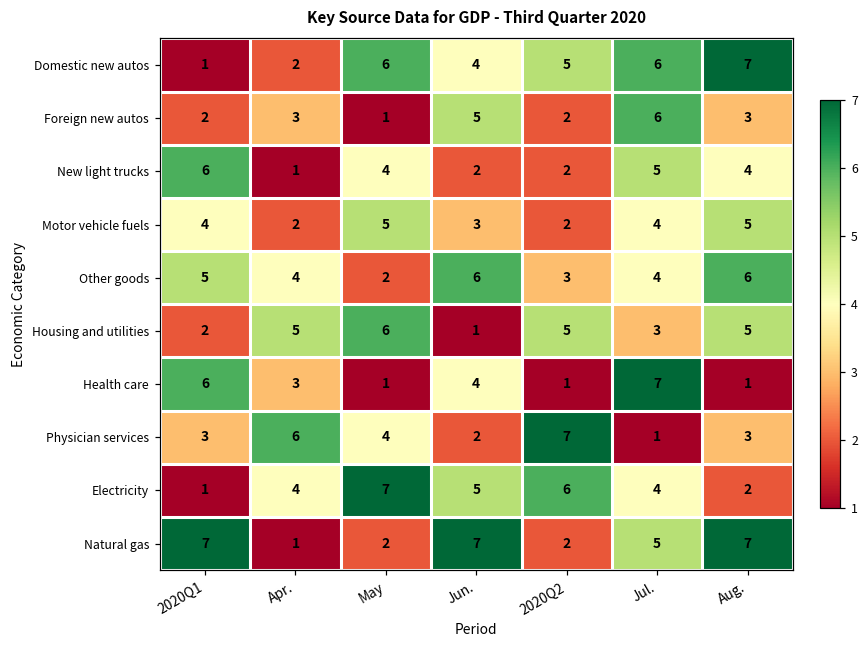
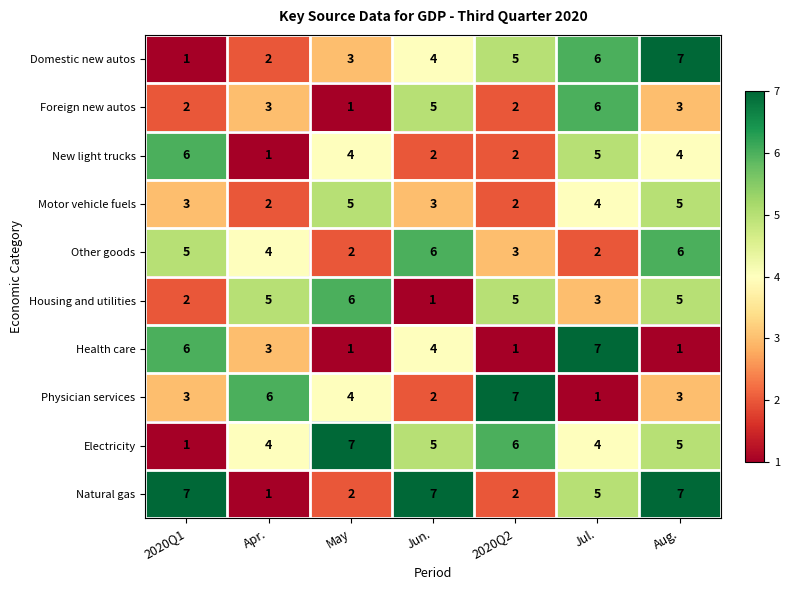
Domestic new autos, May: 6 -> 3
Motor vehicle fuels, 2020Q1: 4 -> 3
Other goods, Jul.: 4 -> 2
Electricity, Aug.: 2 -> 5
